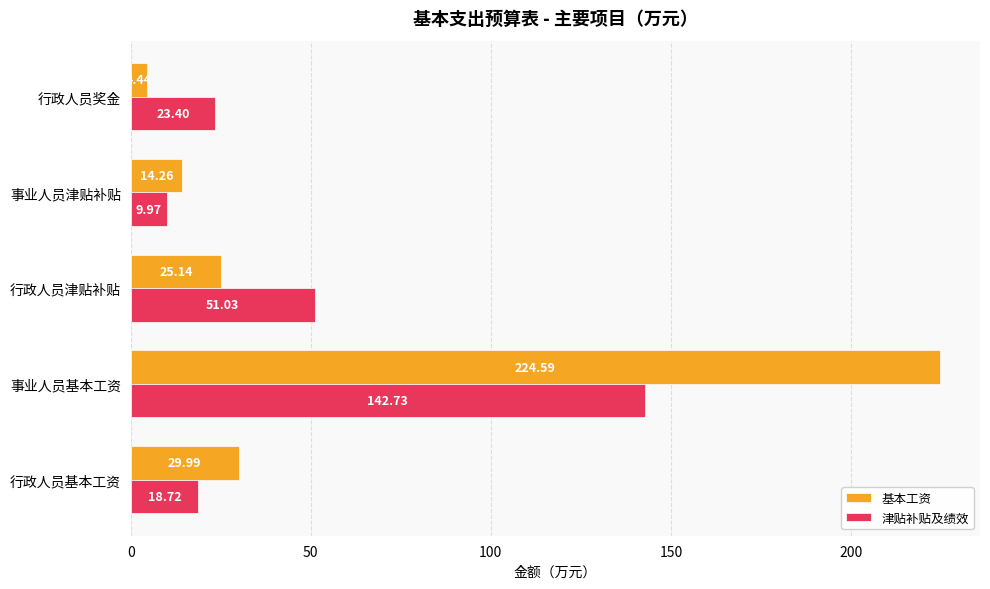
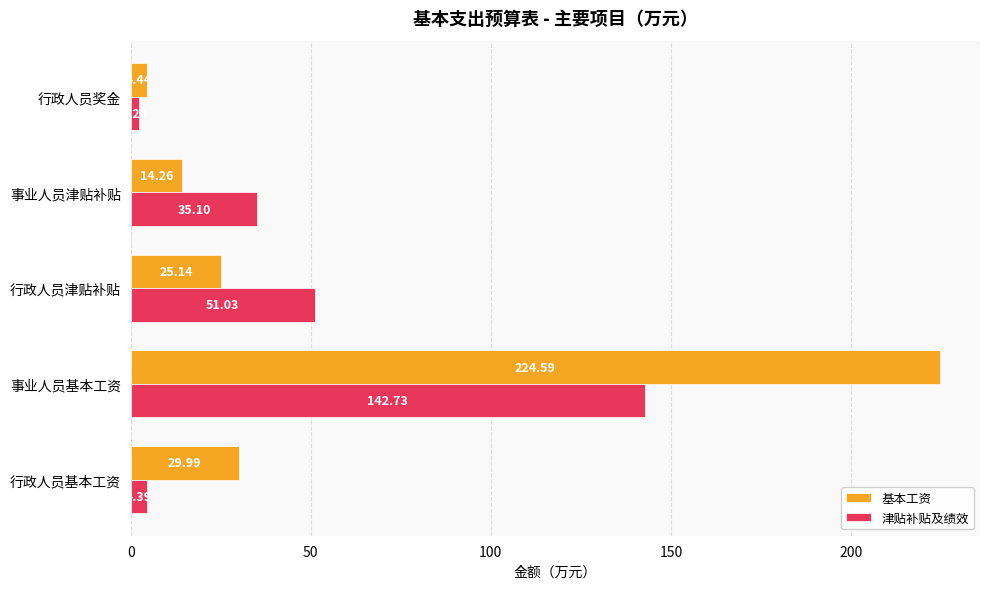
津贴补贴及绩效, 行政人员奖金: 23 -> 2
津贴补贴及绩效, 事业人员津贴补贴: 9.97 -> 35.10
津贴补贴及绩效, 行政人员基本工资: 18.72 -> 4.39
